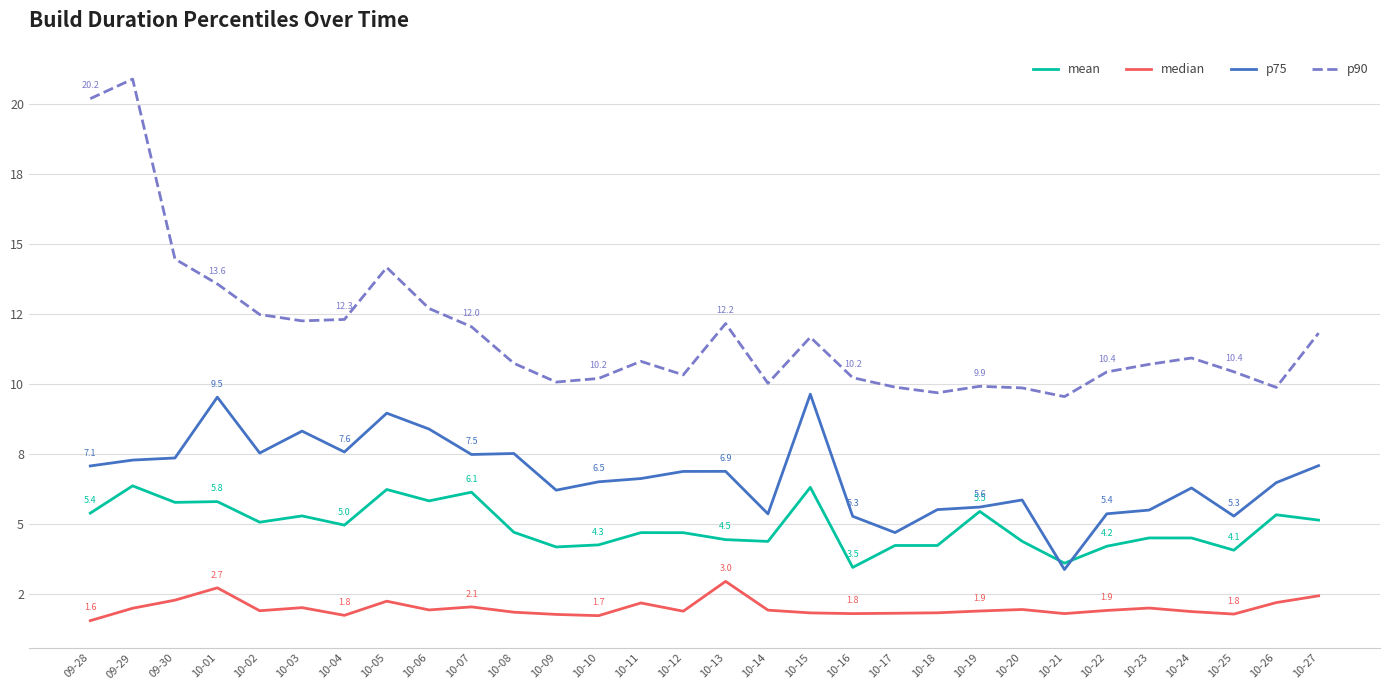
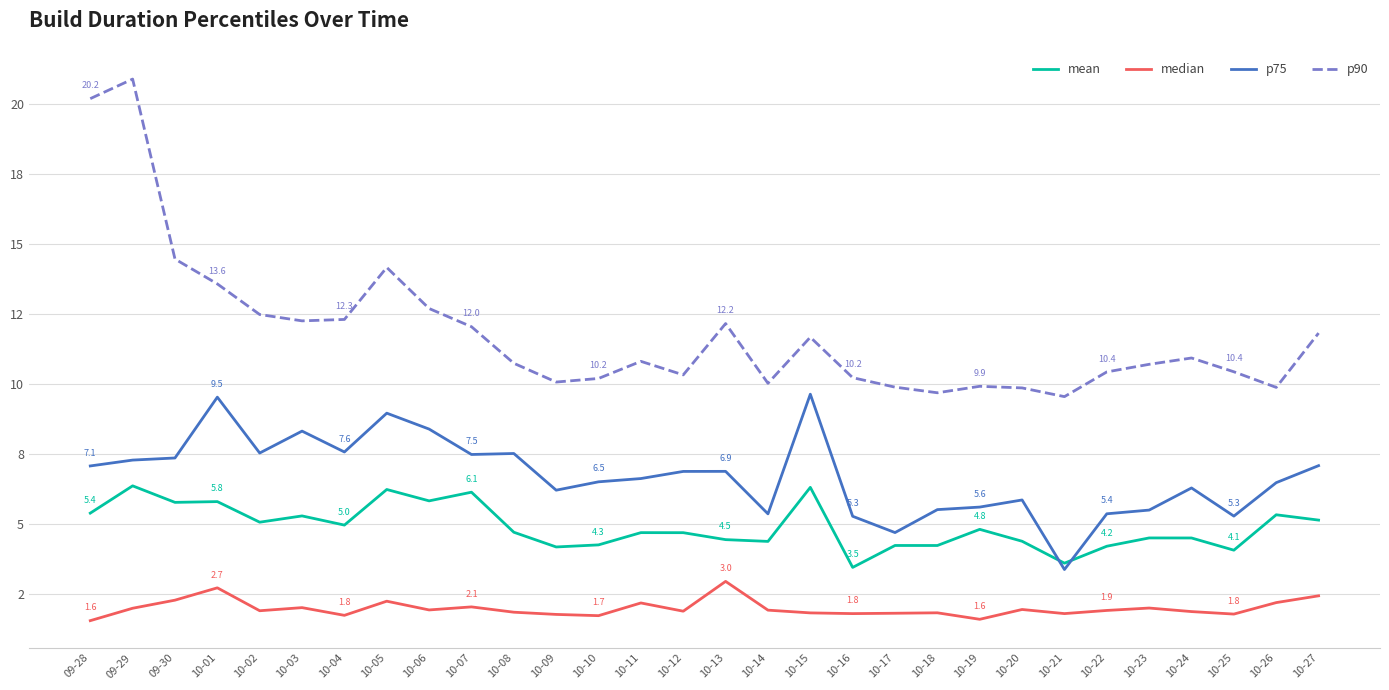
mean, 10-19: 5.5 -> 4.8
median, 10-19: 1.9 -> 1.6
